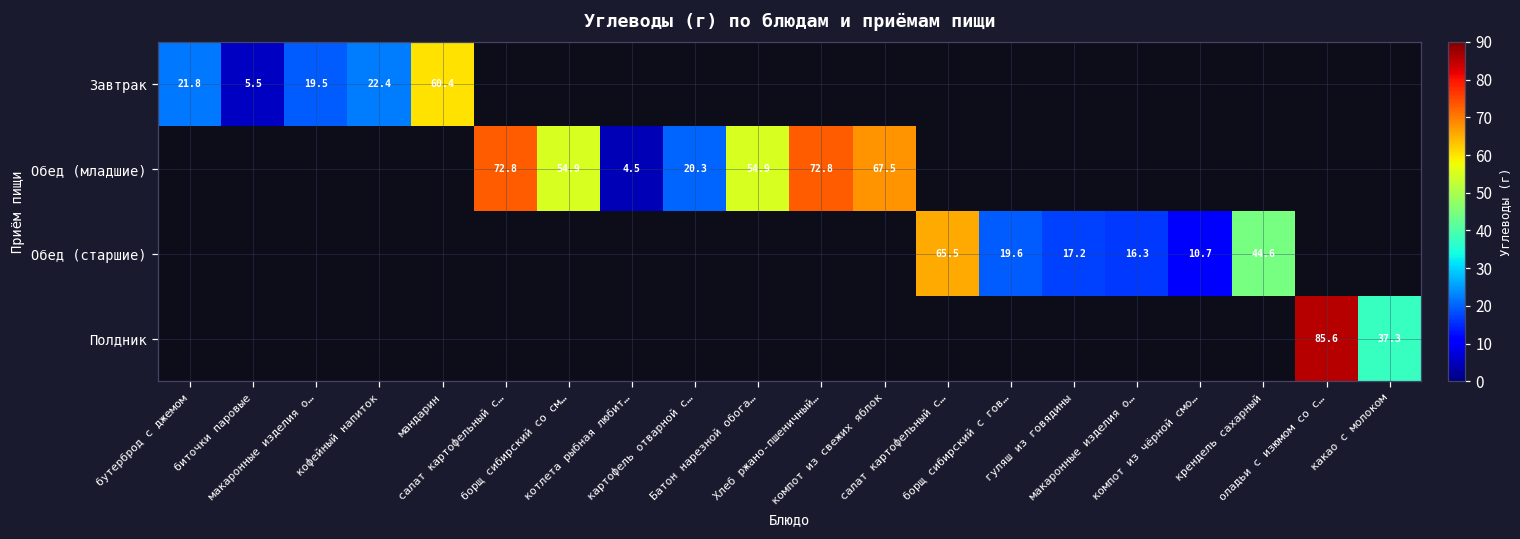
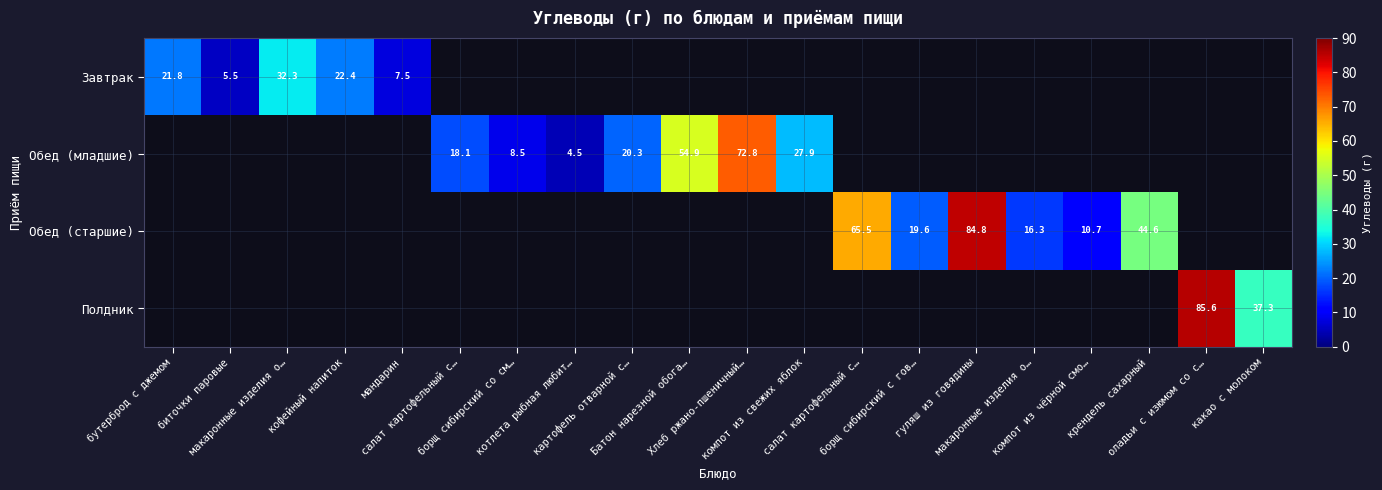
Завтрак, макаронные изделия о…: 19.5 -> 32.3
Завтрак, мандарин: 60.4 -> 7.5
Обед (младшие), салат картофельный с…: 72.8 -> 18.1
Обед (младшие), борщ сибирский со см…: 54.9 -> 8.5
Обед (младшие), компот из свежих яблок: 67.5 -> 27.9
Обед (старшие), гуляш из говядины: 17.2 -> 84.8
